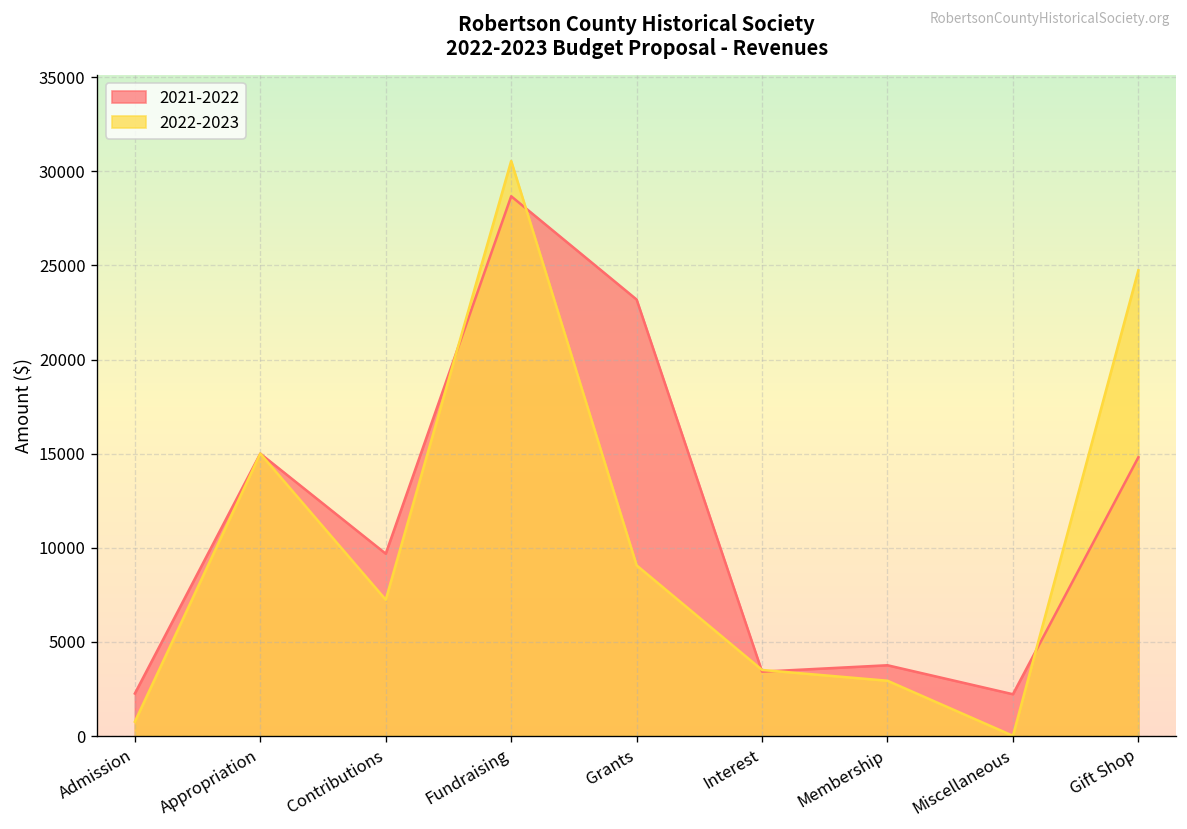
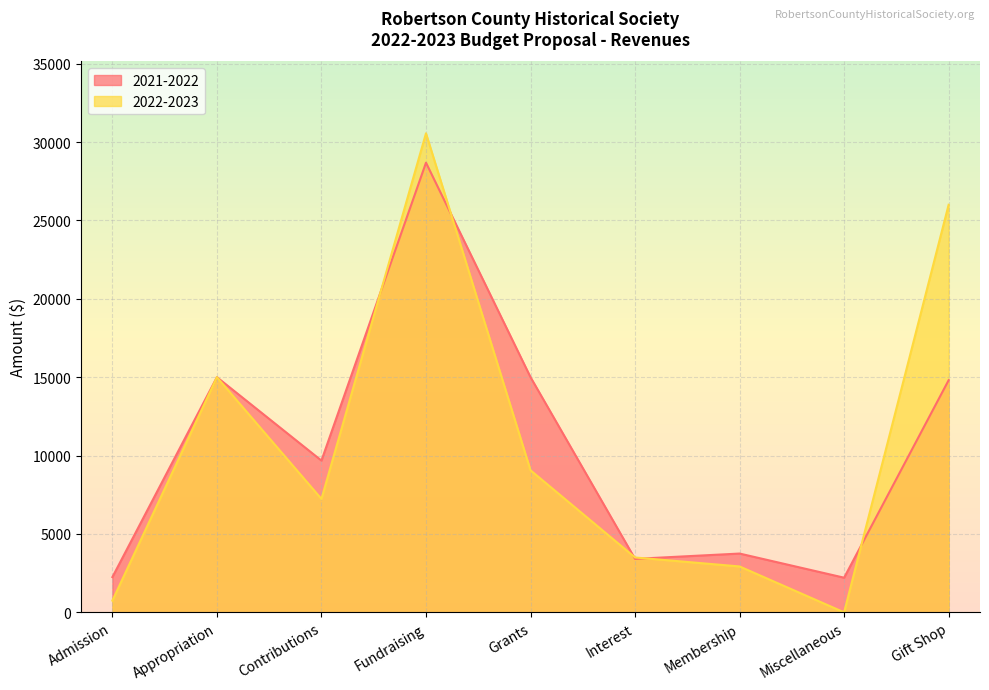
2021-2022, Grants: 23200 -> 15000
2022-2023, Gift Shop: 24700 -> 26000
